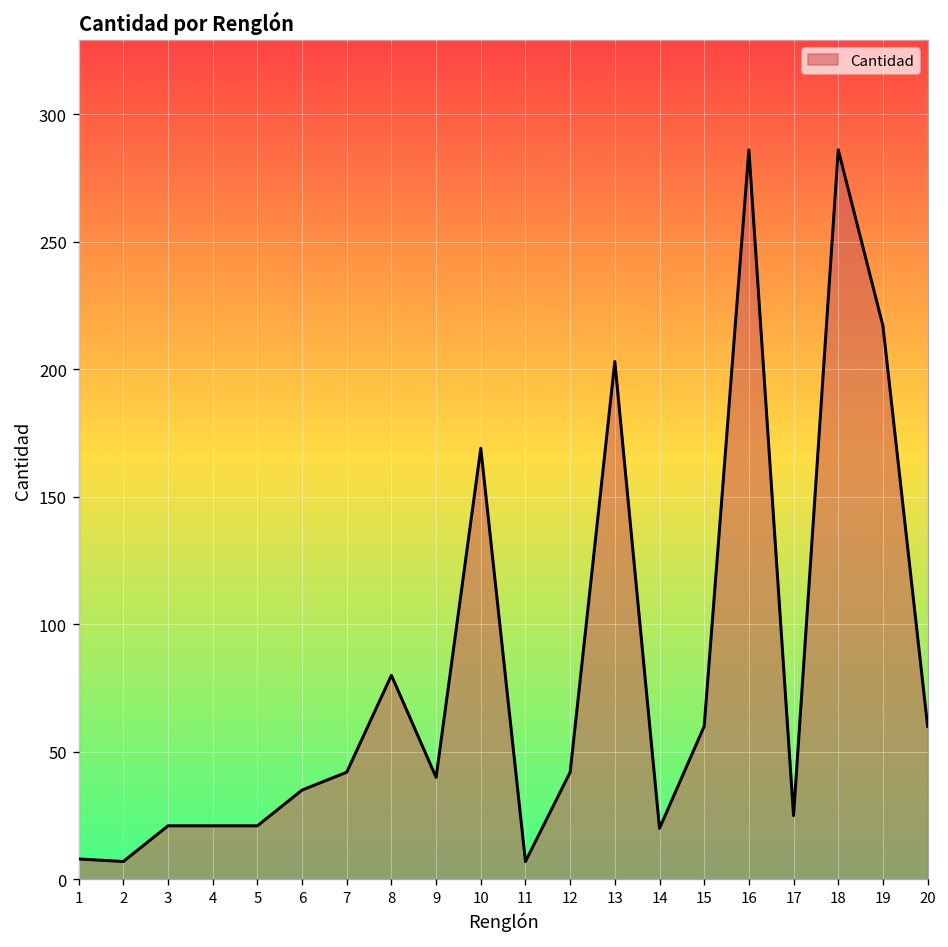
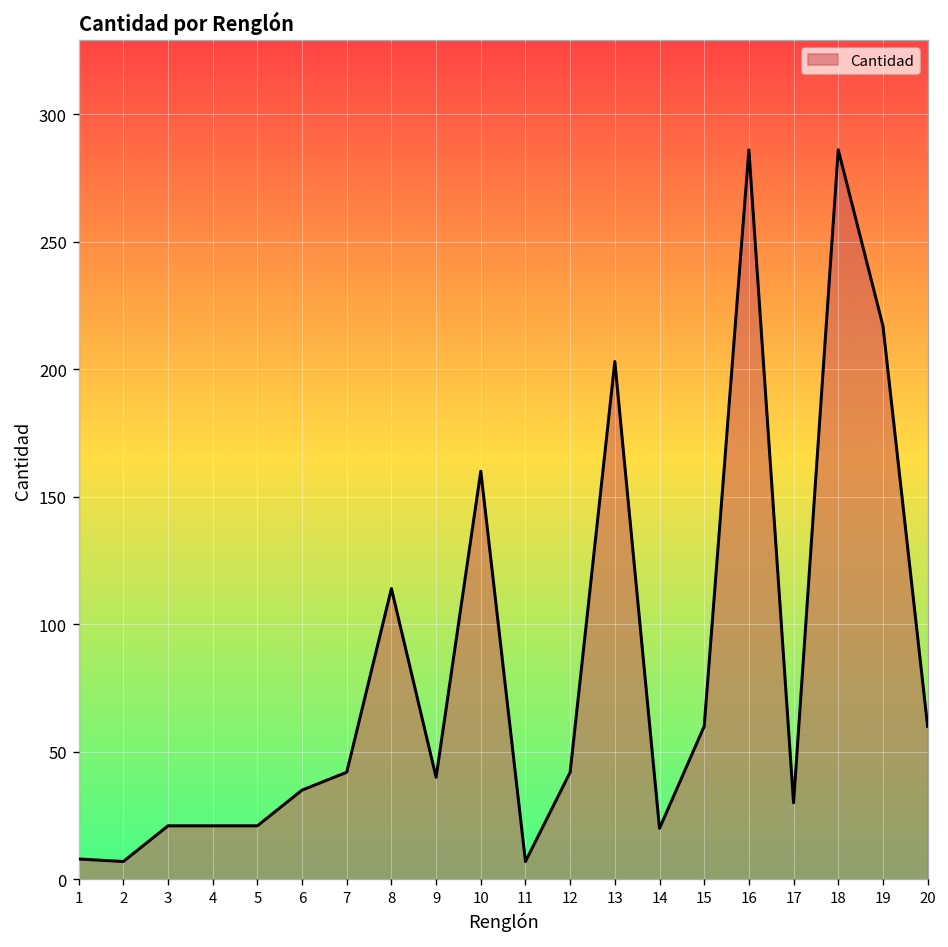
8: 80 -> 114
10: 169 -> 160
17: 25 -> 30
